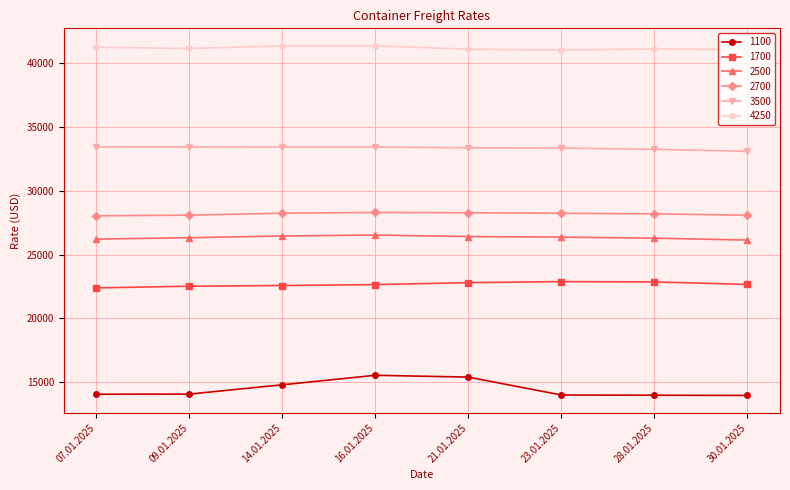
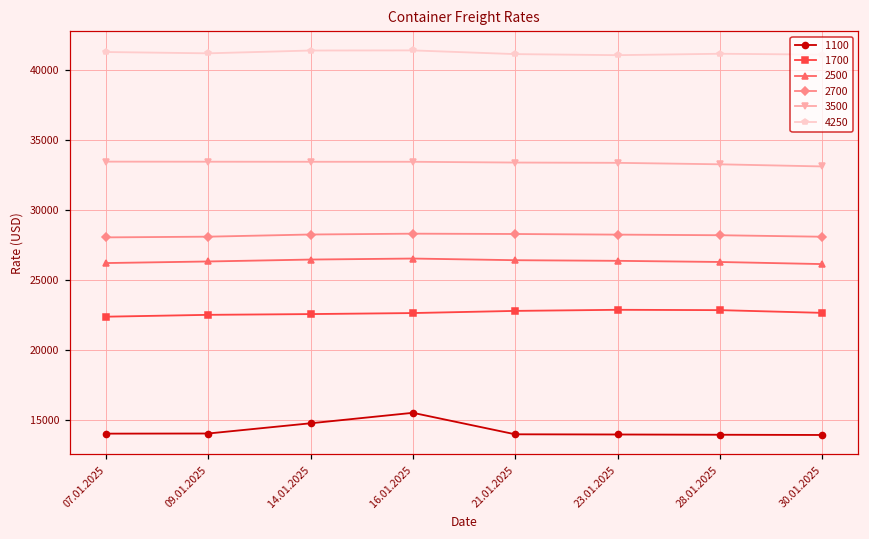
1100, 21.01.2025: 15400 -> 14000
